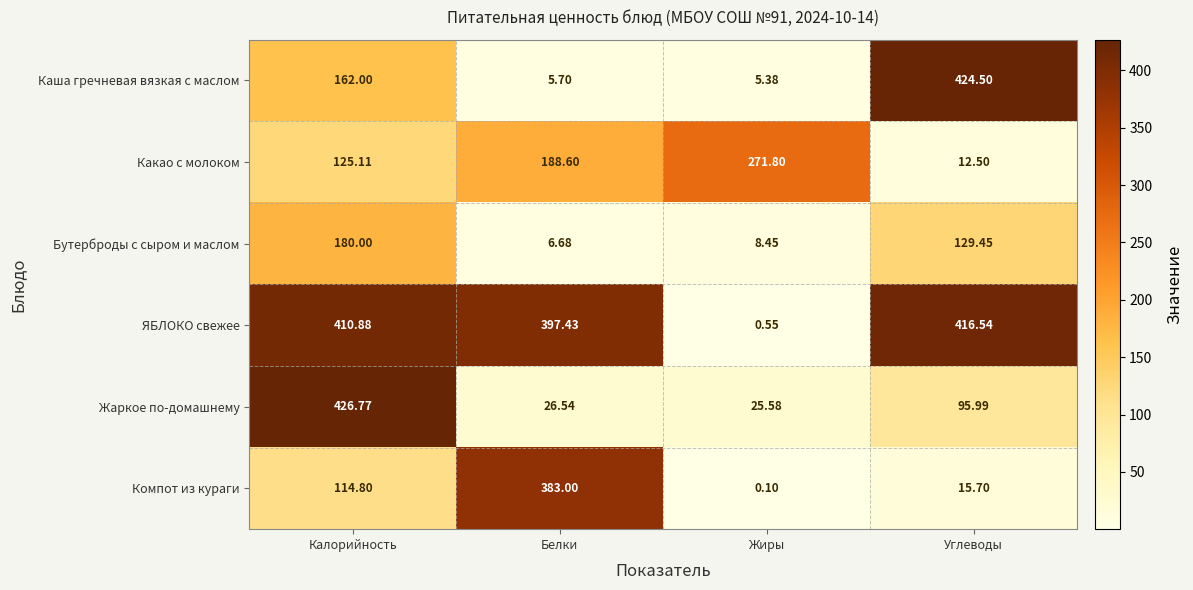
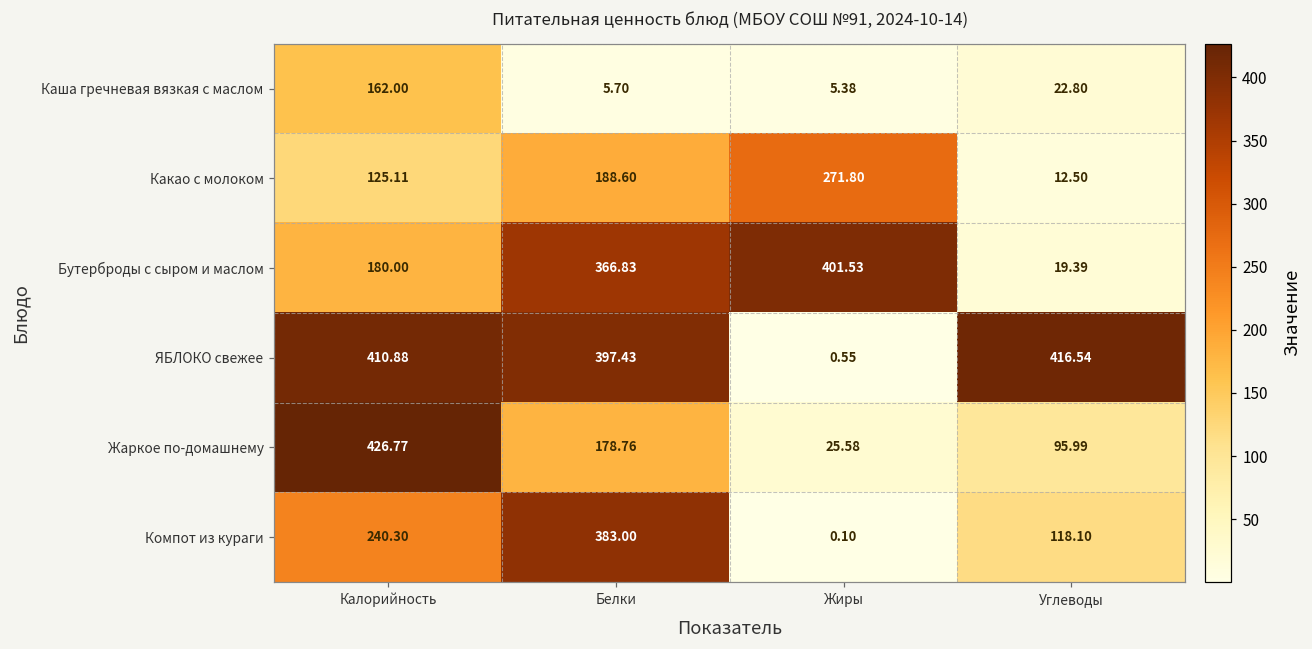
Каша гречневая вязкая с маслом, Углеводы: 424.50 -> 22.80
Бутерброды с сыром и маслом, Белки: 6.68 -> 366.83
Бутерброды с сыром и маслом, Жиры: 8.45 -> 401.53
Бутерброды с сыром и маслом, Углеводы: 129.45 -> 19.39
Жаркое по-домашнему, Белки: 26.54 -> 178.76
Компот из кураги, Калорийность: 114.80 -> 240.30
Компот из кураги, Углеводы: 15.70 -> 118.10
